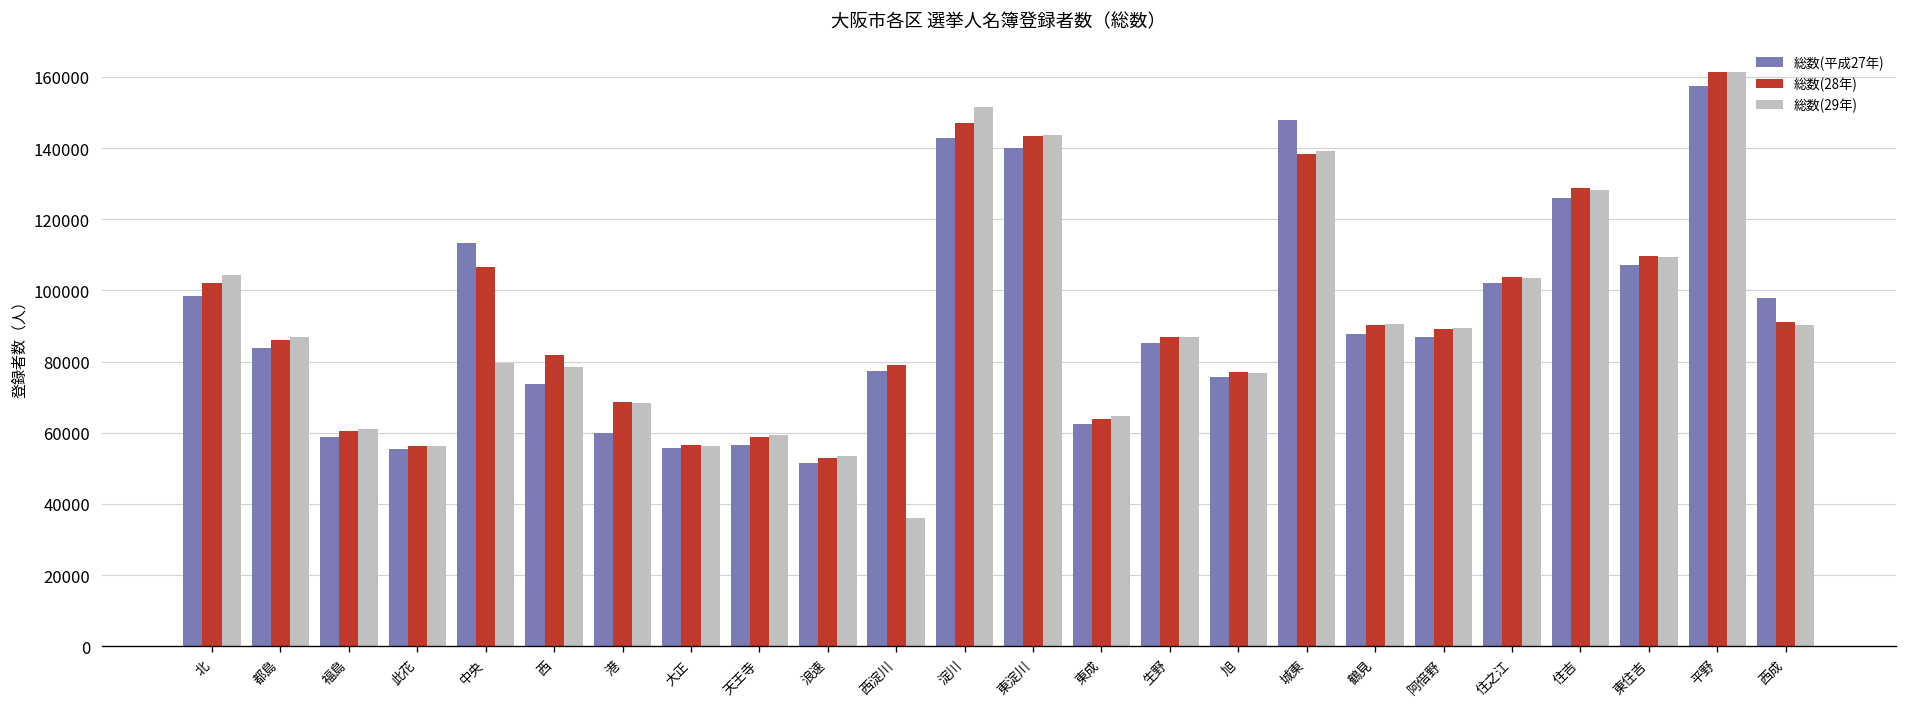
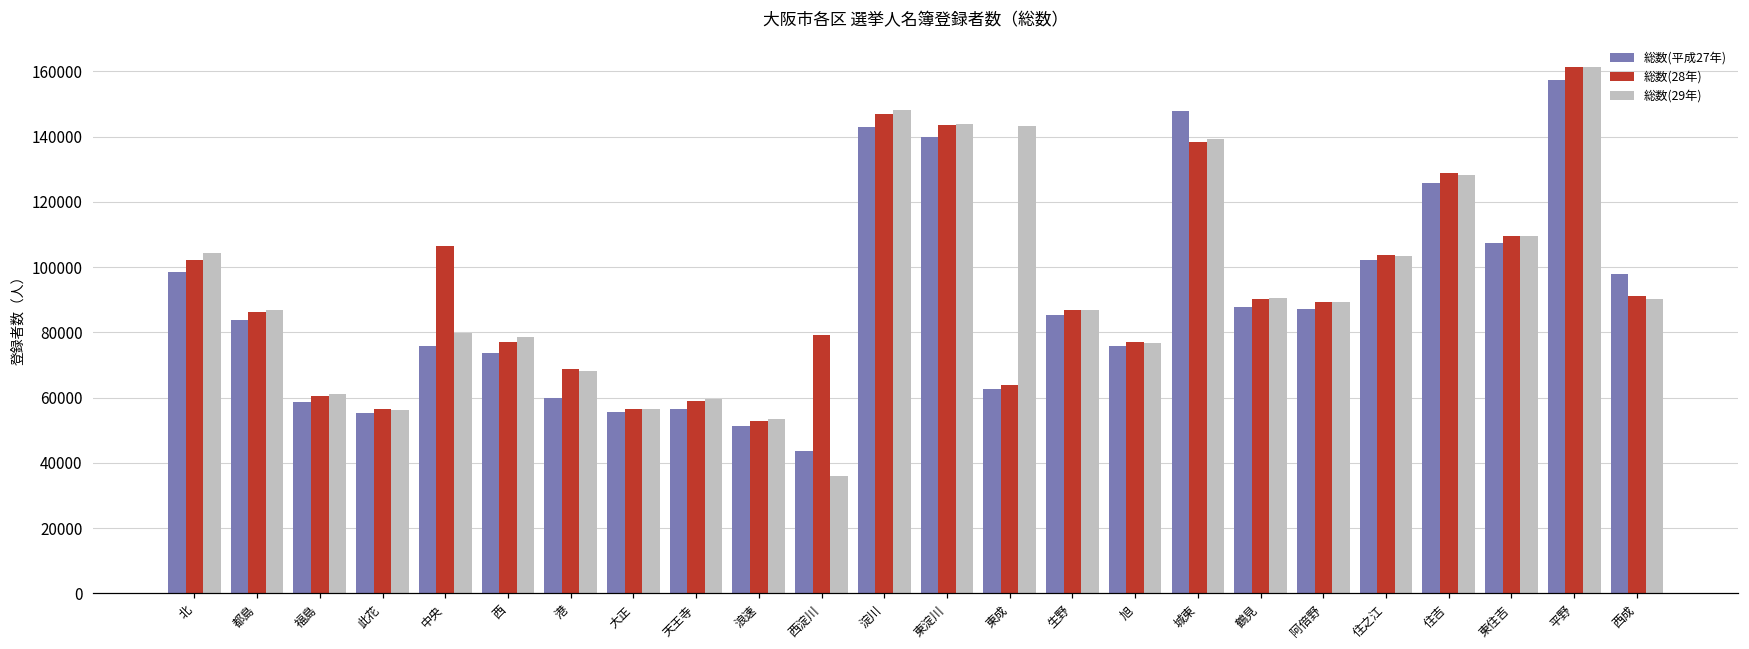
総数(平成27年), 中央: 113000 -> 76000
総数(28年), 西: 82000 -> 77000
総数(平成27年), 西淀川: 77000 -> 44000
総数(29年), 淀川: 151000 -> 148000
総数(29年), 東成: 65000 -> 143000
